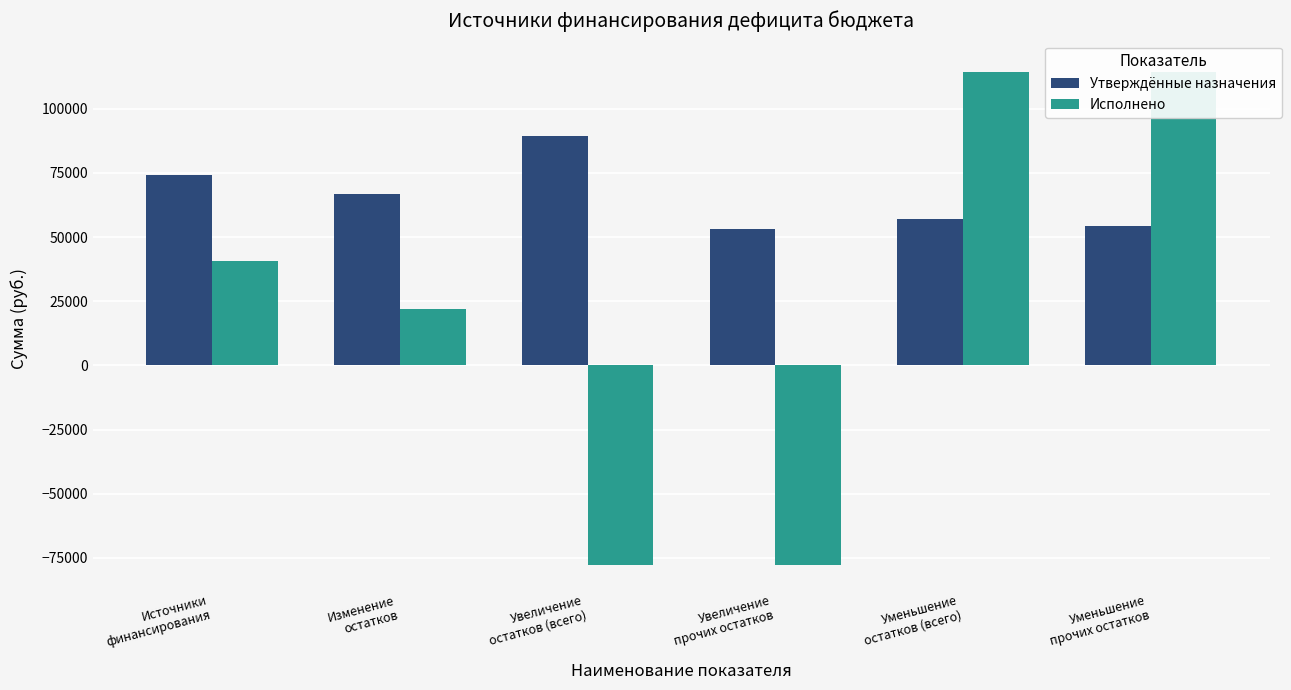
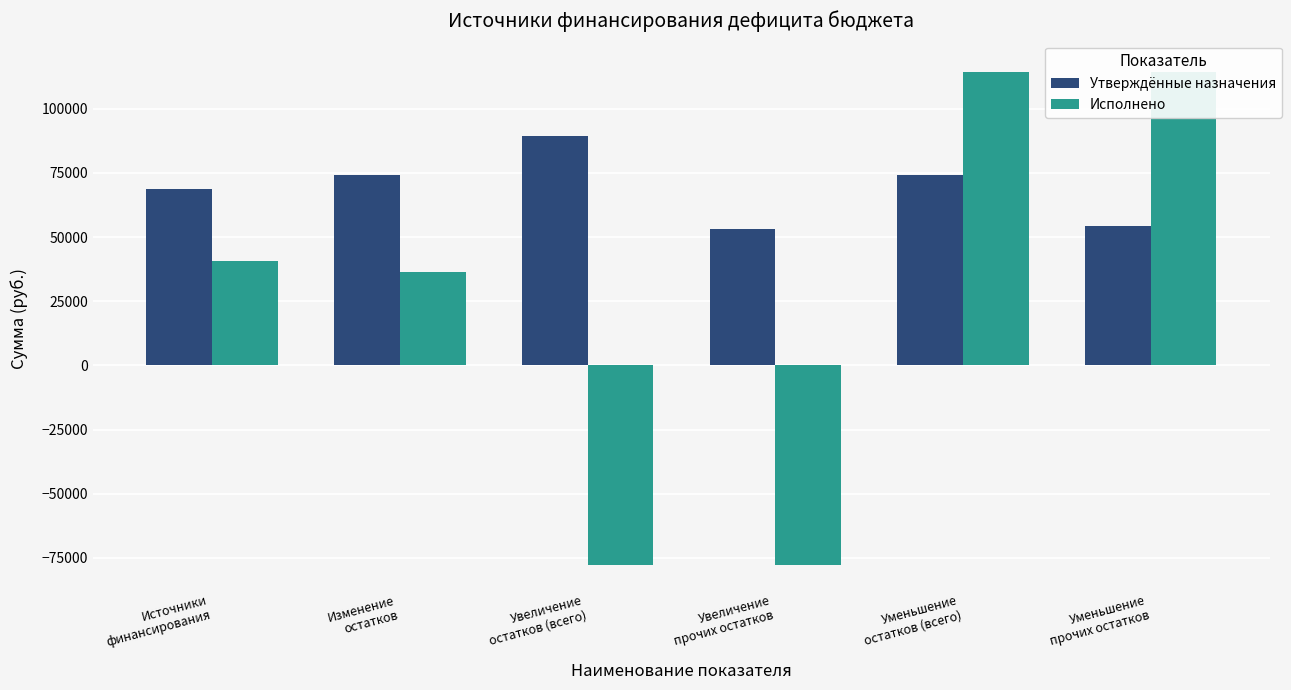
Утверждённые назначения, Источники финансирования: 74000 -> 69000
Утверждённые назначения, Изменение остатков: 67000 -> 74000
Исполнено, Изменение остатков: 22000 -> 37000
Утверждённые назначения, Уменьшение остатков (всего): 57000 -> 74000
